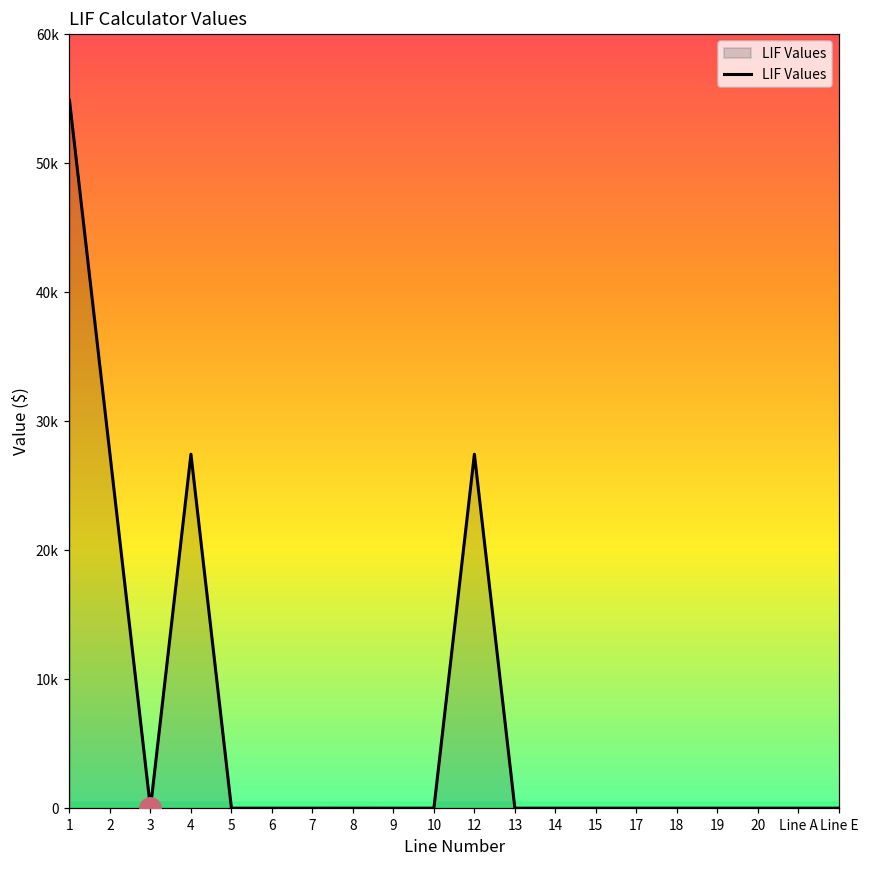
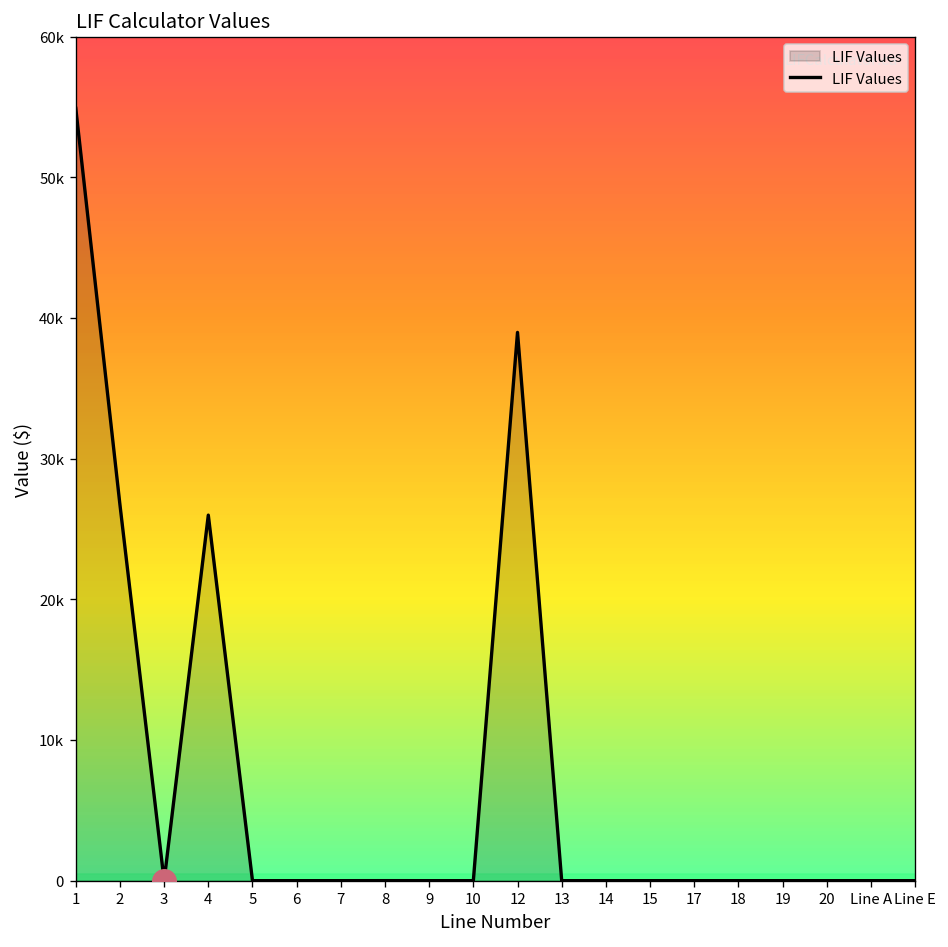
LIF Values, 2: 27500 -> 26700
LIF Values, 4: 27500 -> 26000
LIF Values, 12: 27500 -> 39000
